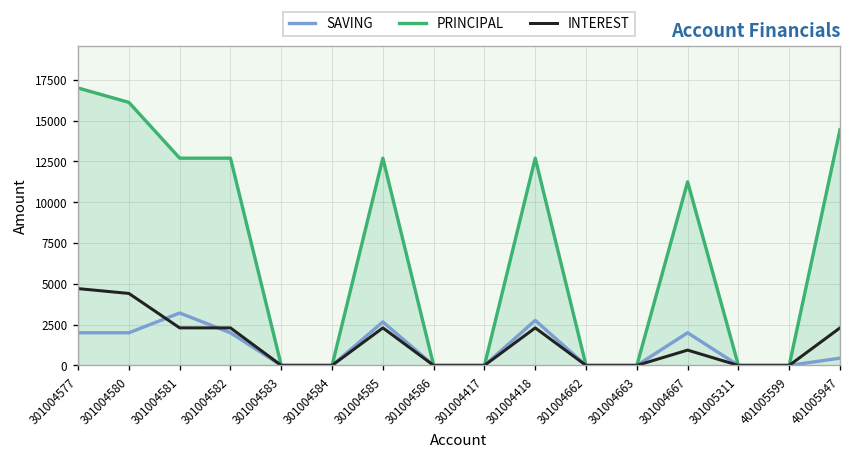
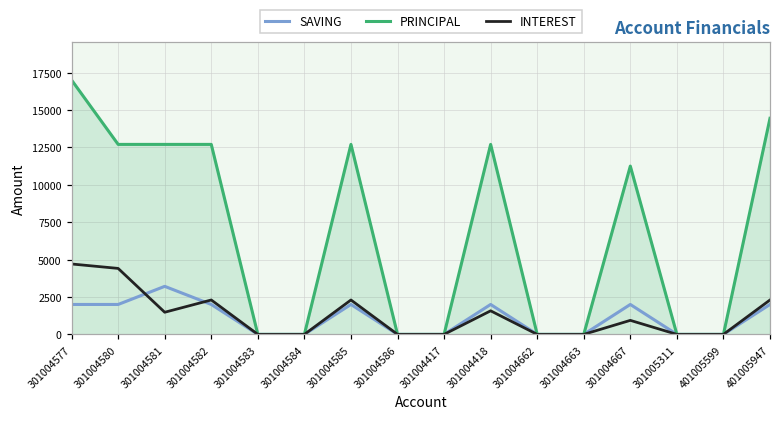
PRINCIPAL, 301004580: 16100 -> 12700
INTEREST, 301004581: 2300 -> 1500
SAVING, 301004585: 2700 -> 2000
SAVING, 301004418: 2800 -> 2000
INTEREST, 301004418: 2300 -> 1600
SAVING, 401005947: 400 -> 2000
